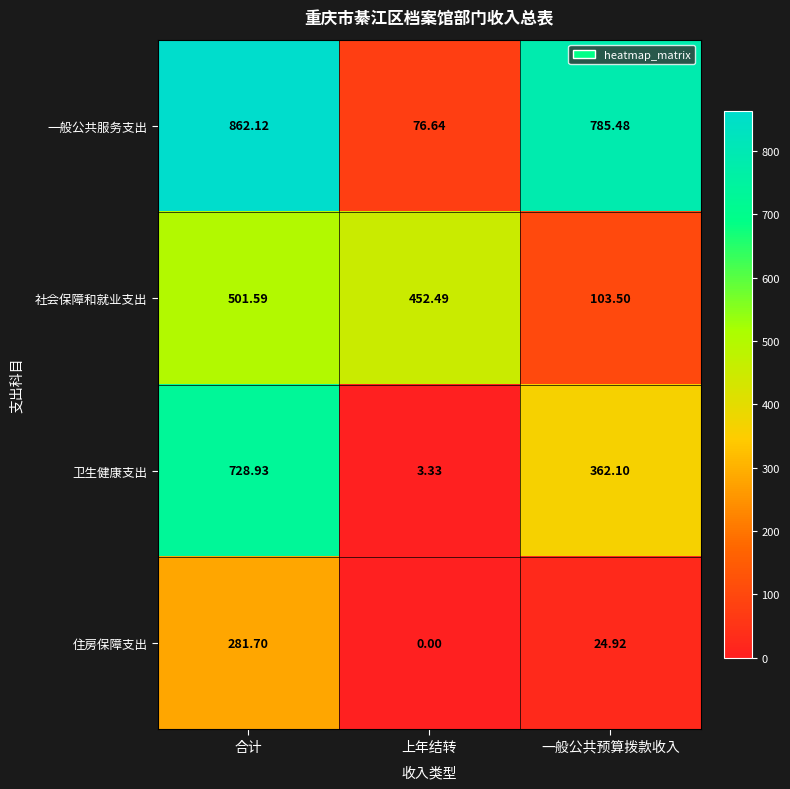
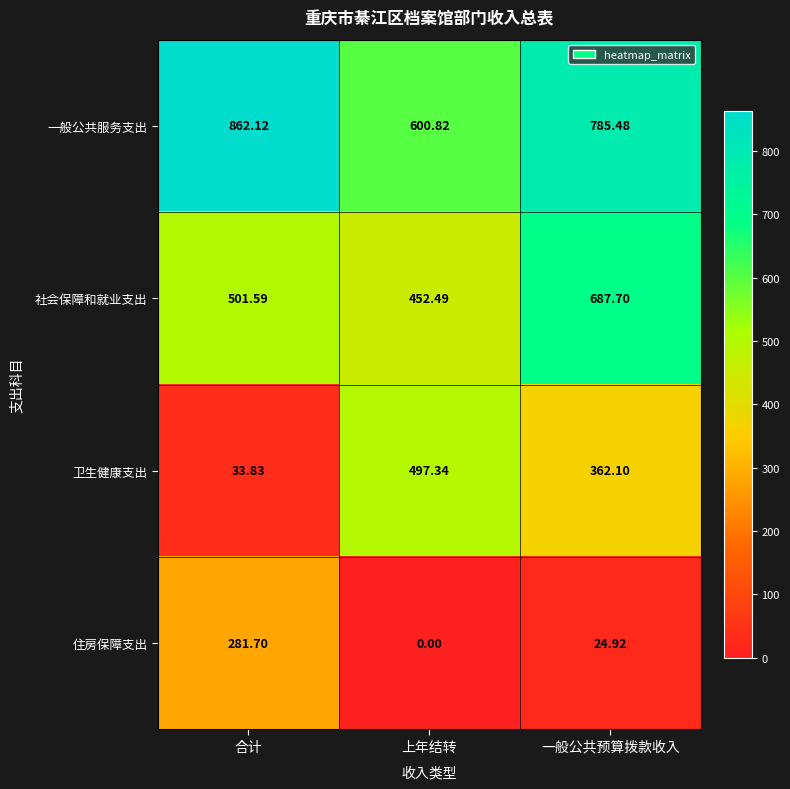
一般公共服务支出, 上年结转: 76.64 -> 600.82
社会保障和就业支出, 一般公共预算拨款收入: 103.50 -> 687.70
卫生健康支出, 合计: 728.93 -> 33.83
卫生健康支出, 上年结转: 3.33 -> 497.34
